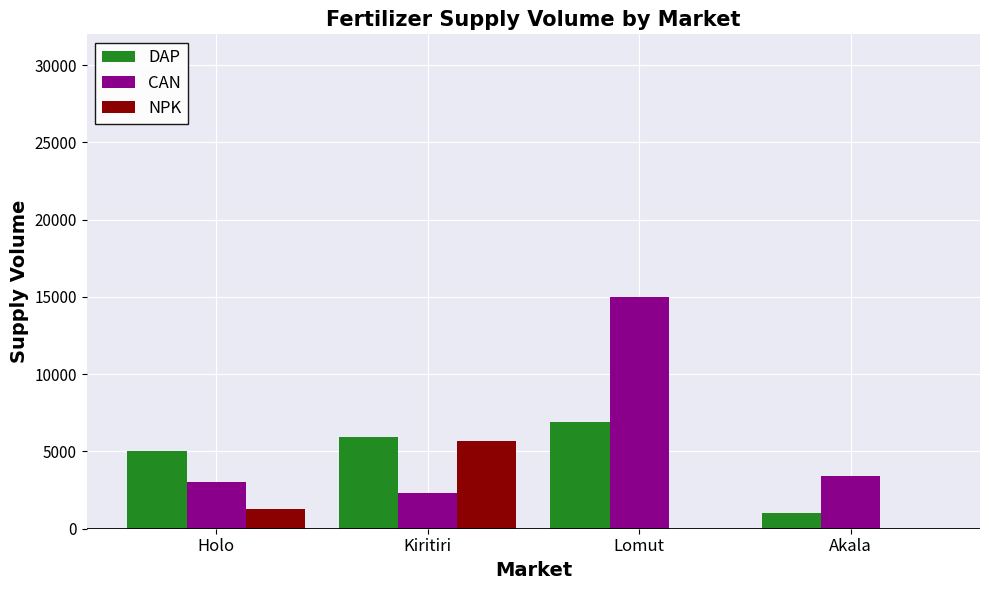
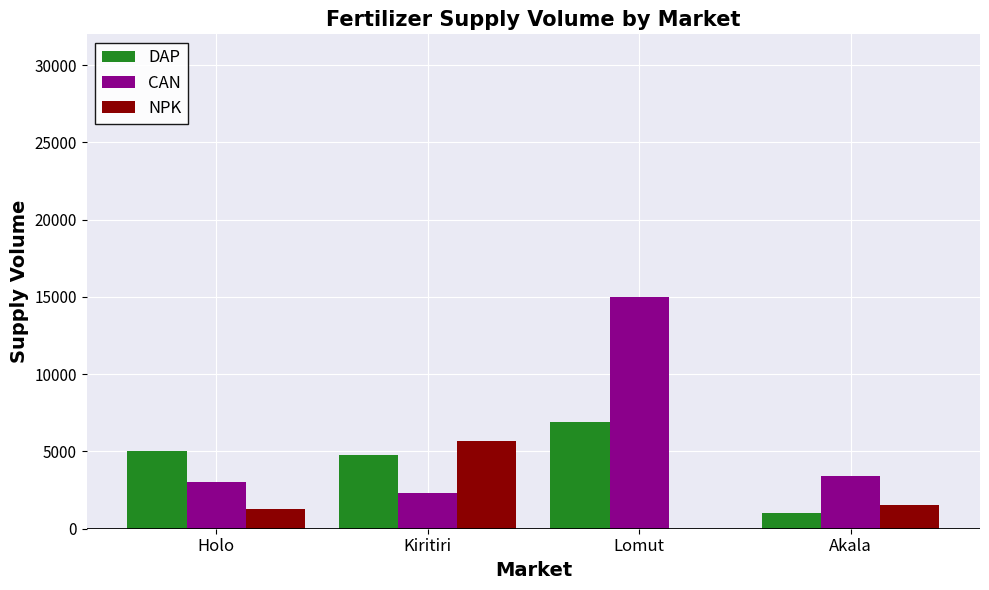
DAP, Kiritiri: 6000 -> 4800
NPK, Akala: 0 -> 1500
